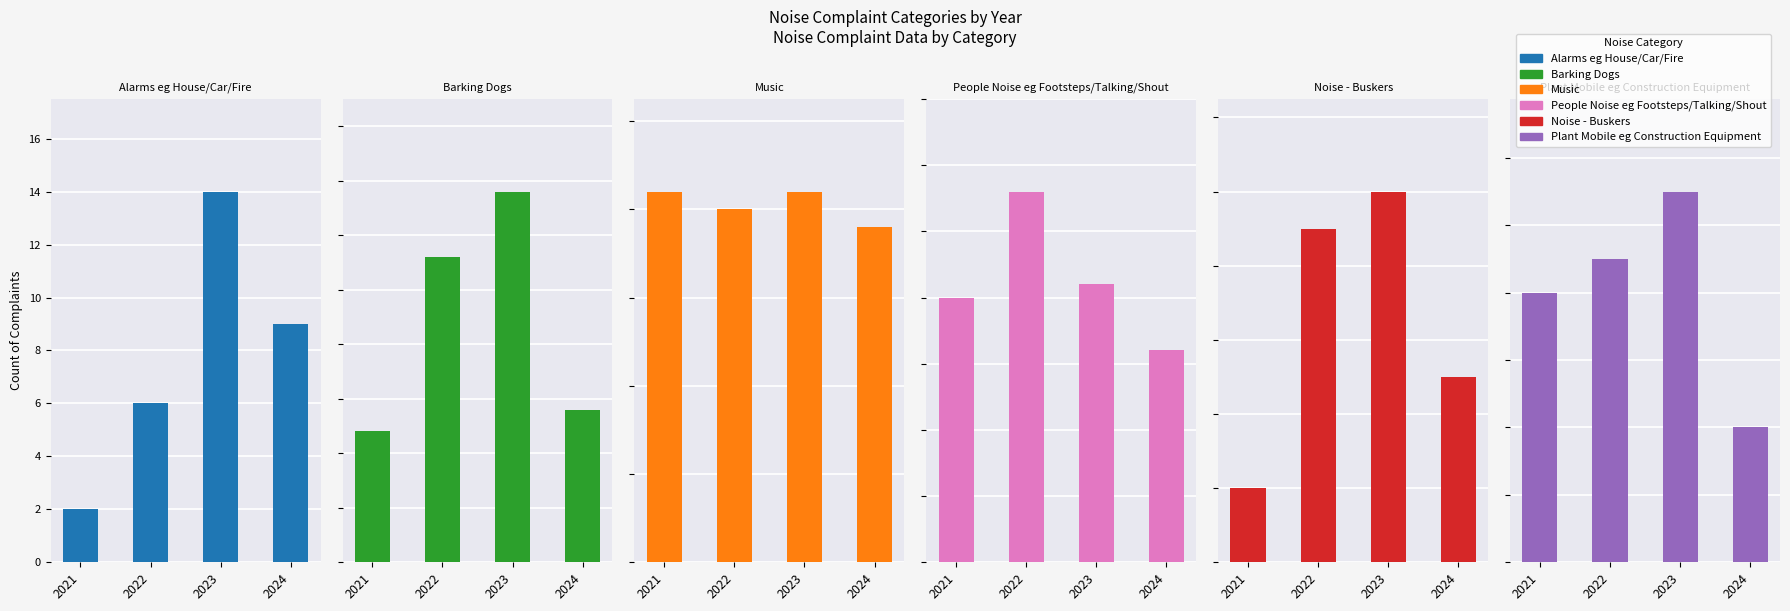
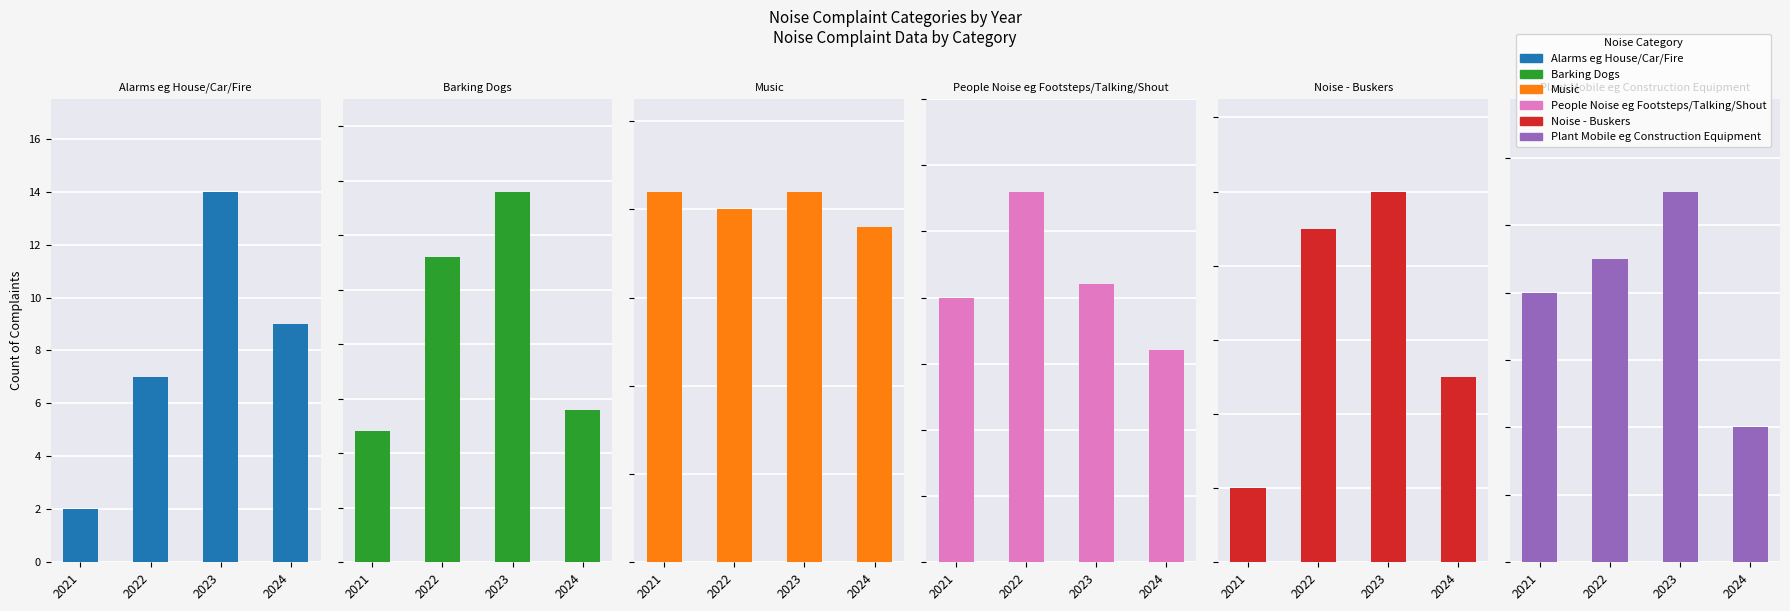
Alarms eg House/Car/Fire, 2022: 6 -> 7
